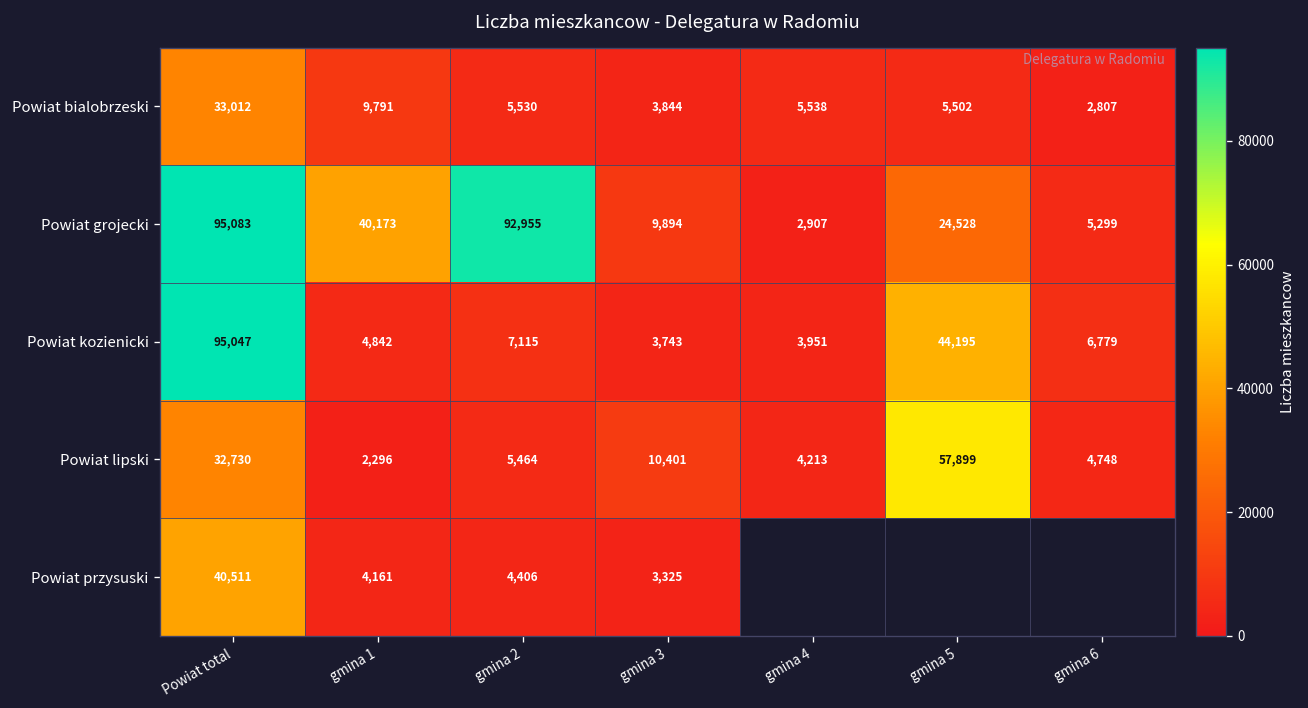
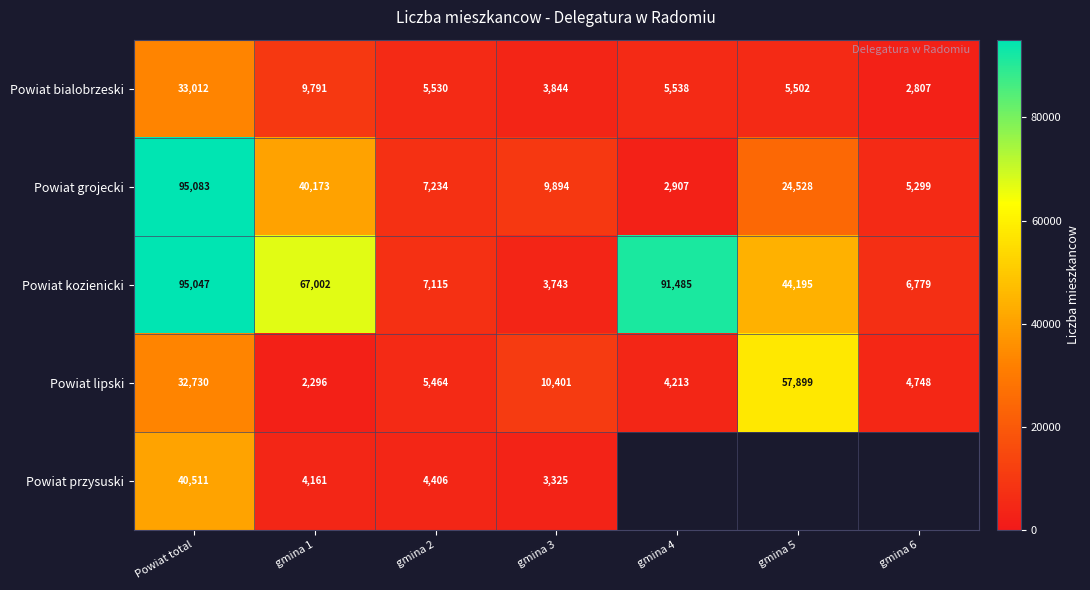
Powiat grojecki, gmina 2: 92,955 -> 7,234
Powiat kozienicki, gmina 1: 4,842 -> 67,002
Powiat kozienicki, gmina 4: 3,951 -> 91,485
